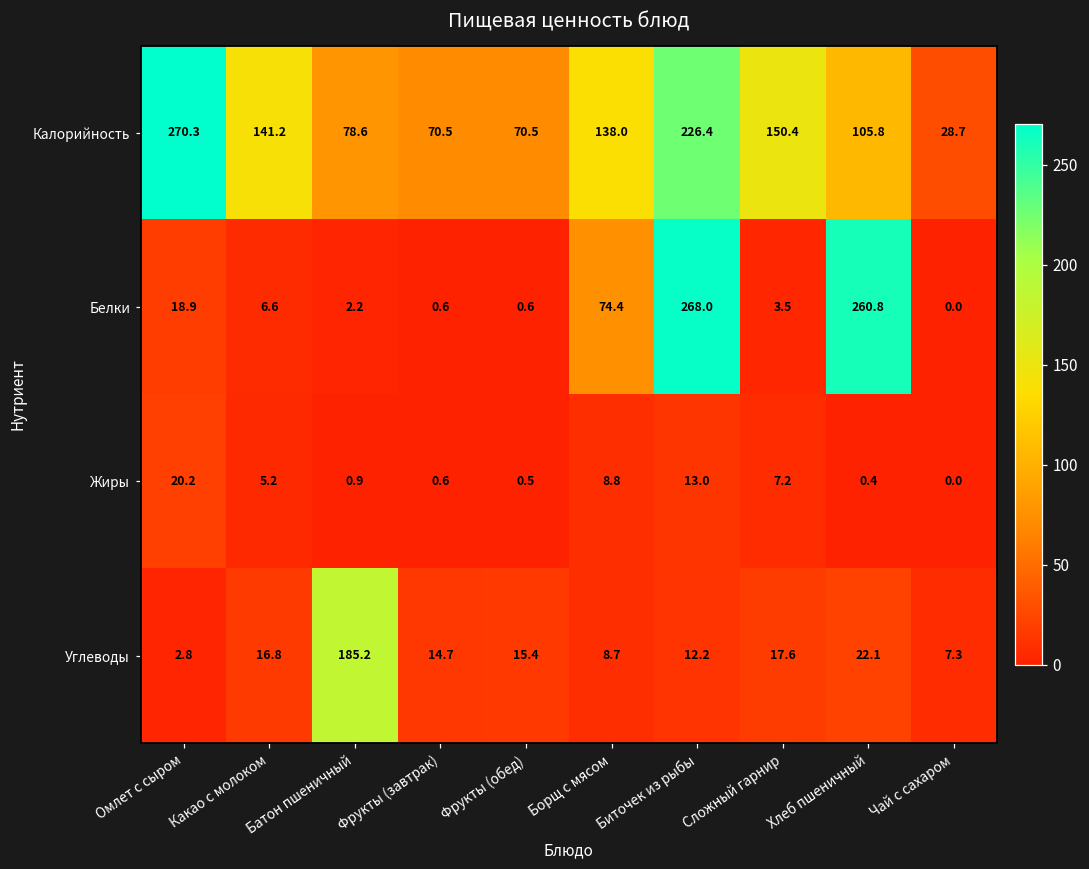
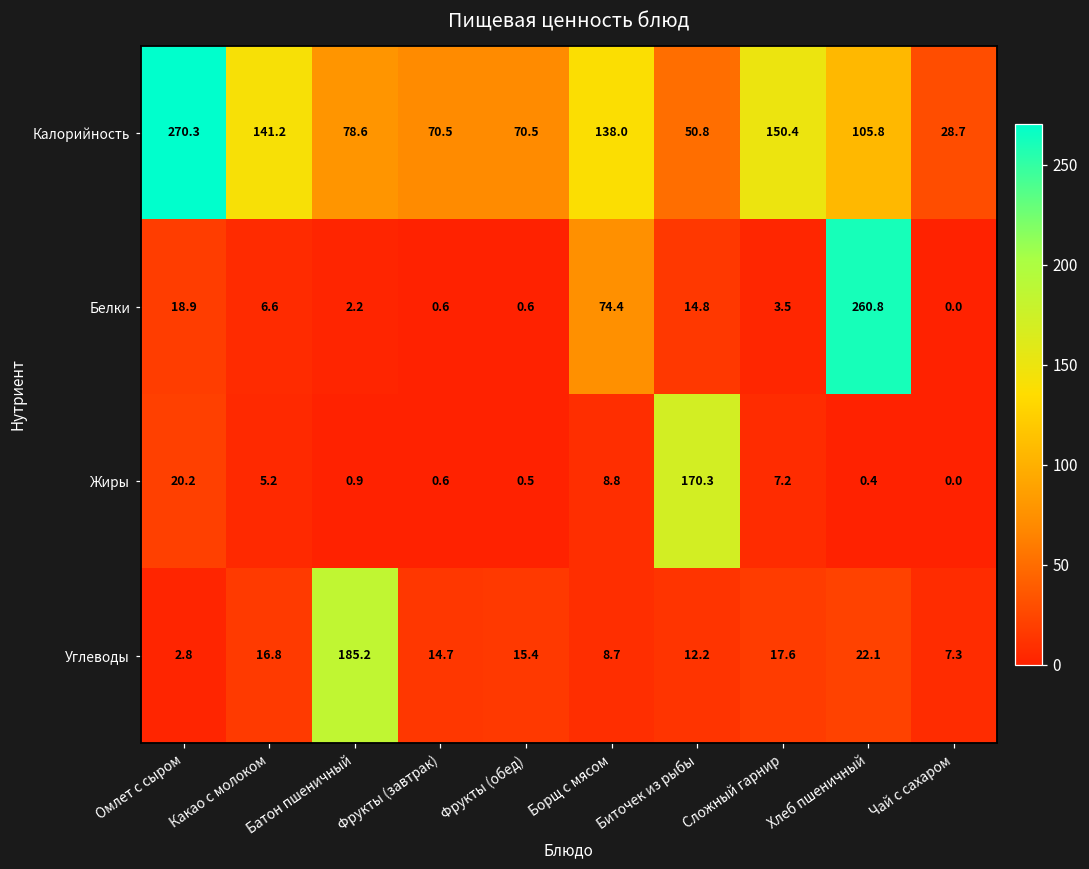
Калорийность, Биточек из рыбы: 226.4 -> 50.8
Белки, Биточек из рыбы: 268.0 -> 14.8
Жиры, Биточек из рыбы: 13.0 -> 170.3
